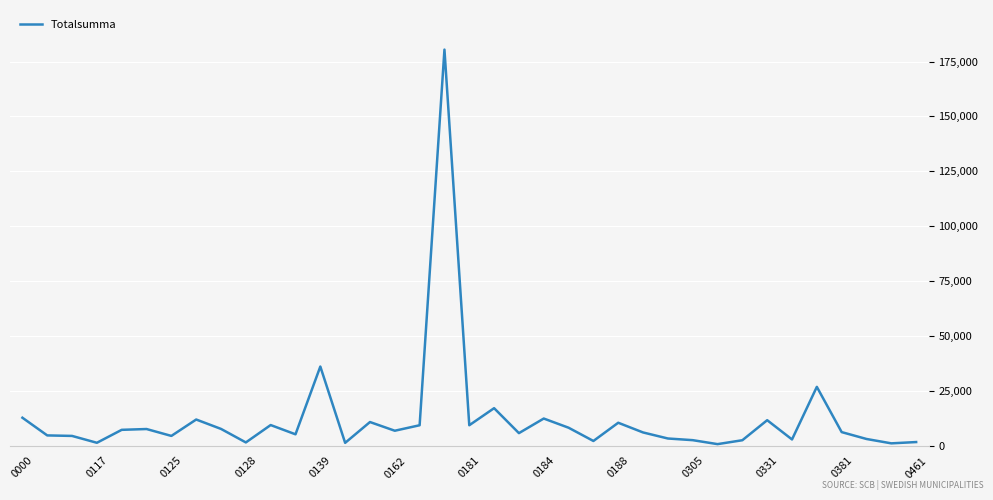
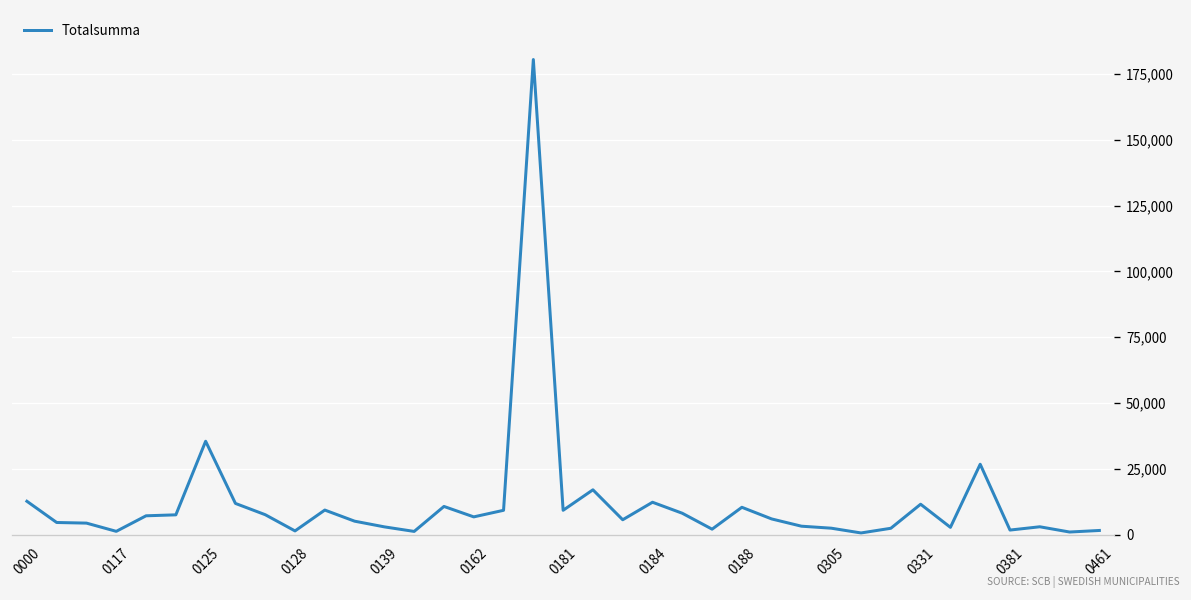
0125: 4,000 -> 36,000
0139: 36,000 -> 3,000
0381: 6,000 -> 2,000
